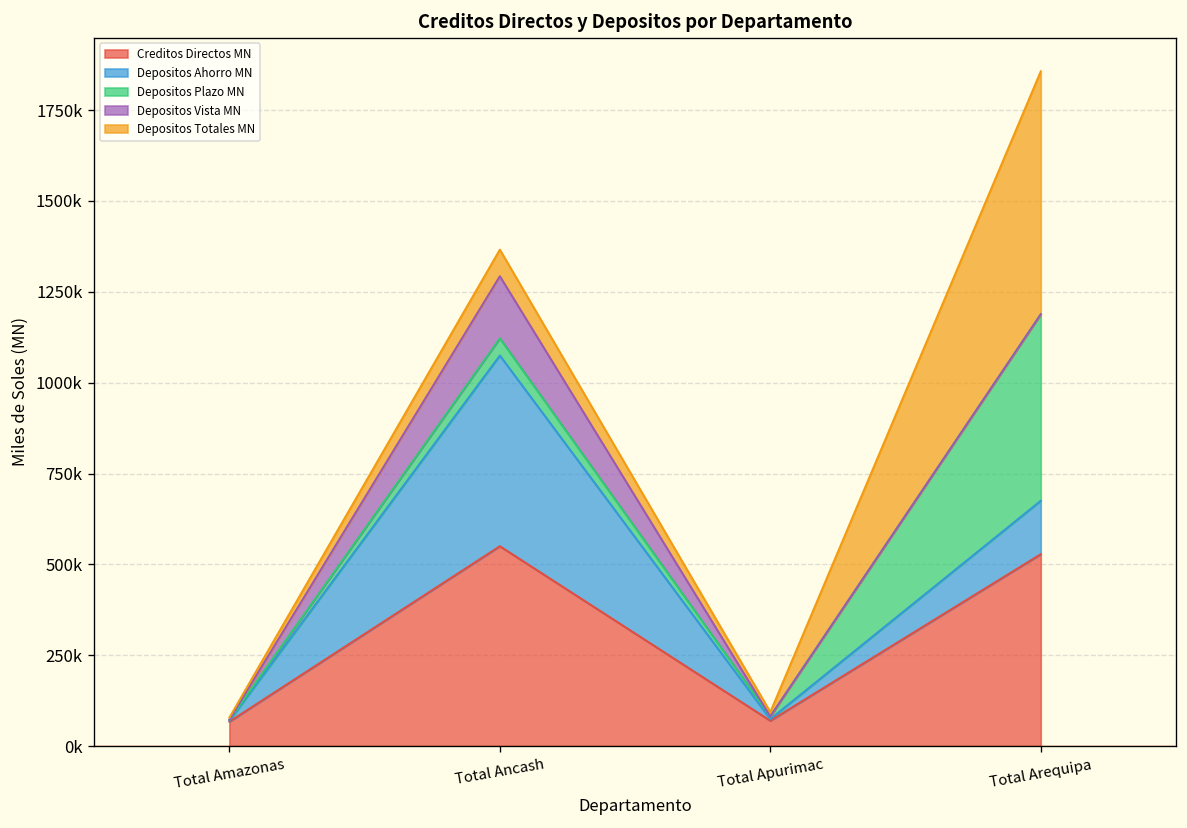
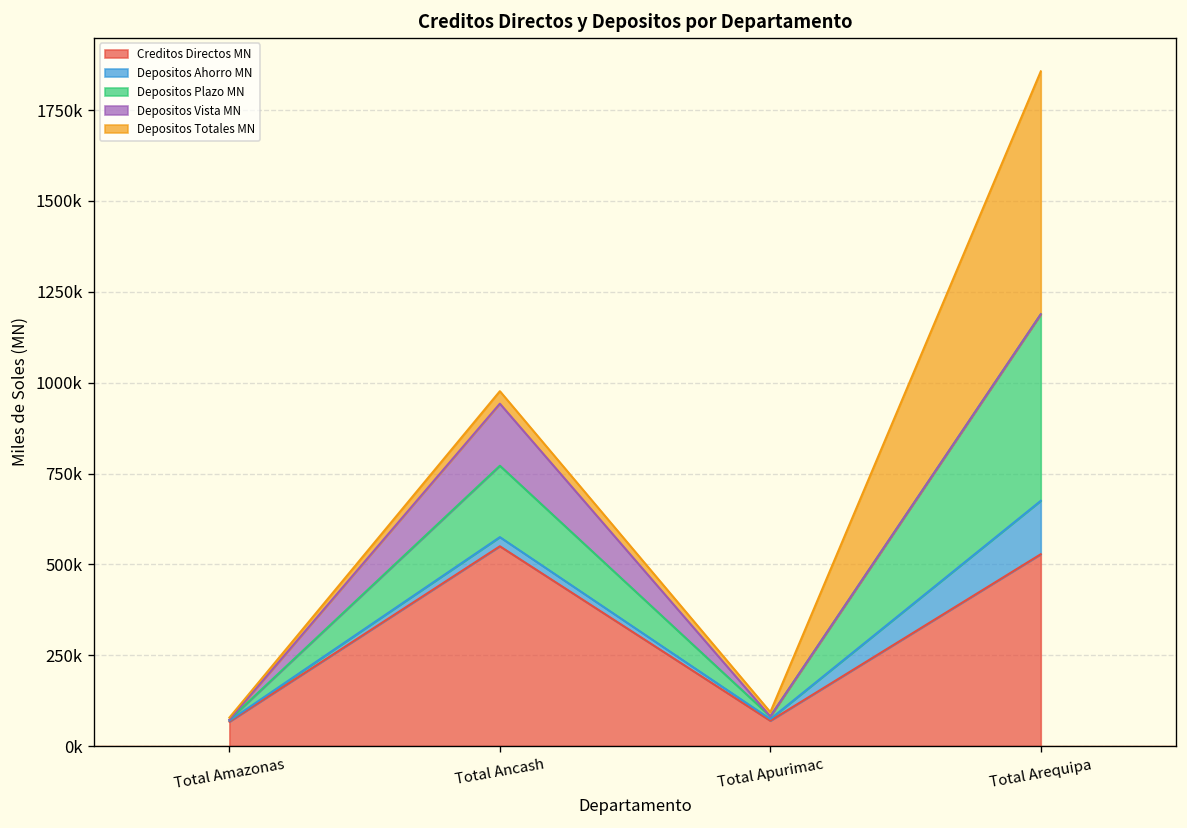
Depositos Ahorro MN, Total Ancash: 520000 -> 30000
Depositos Plazo MN, Total Ancash: 50000 -> 200000
Depositos Totales MN, Total Ancash: 70000 -> 30000
